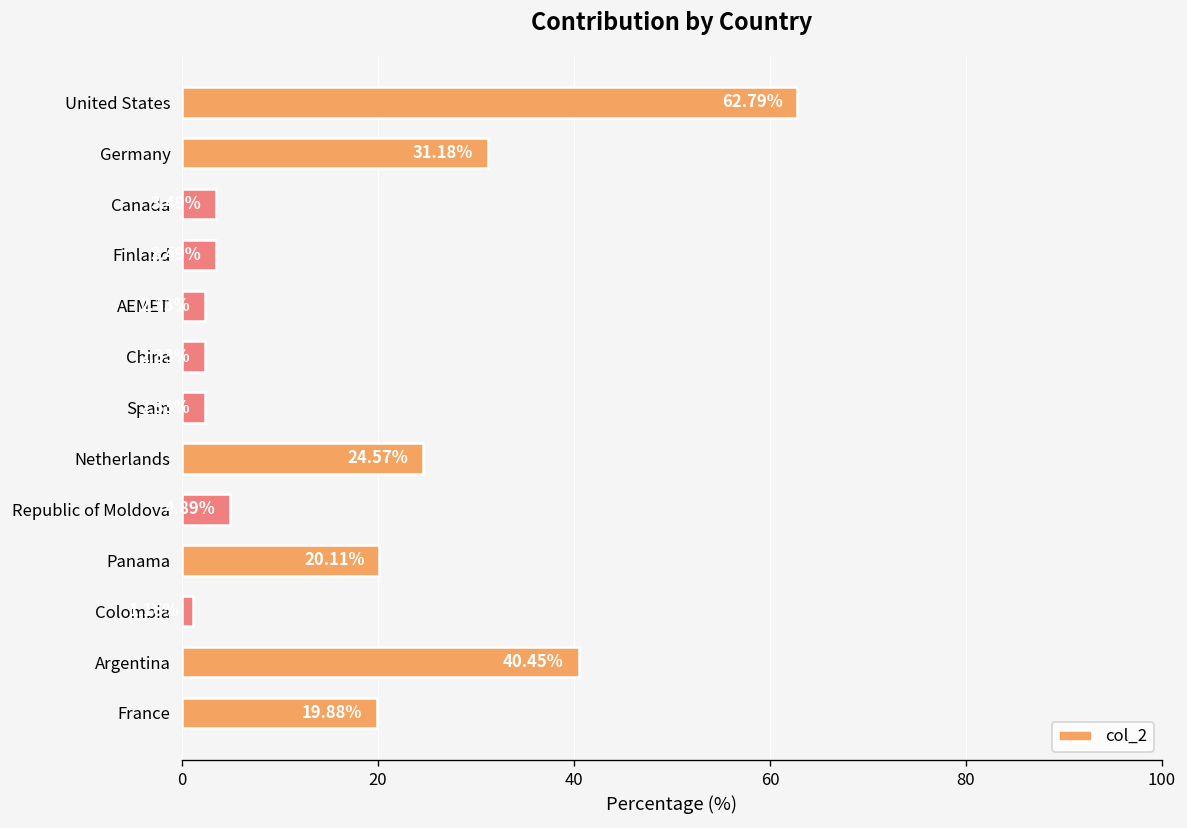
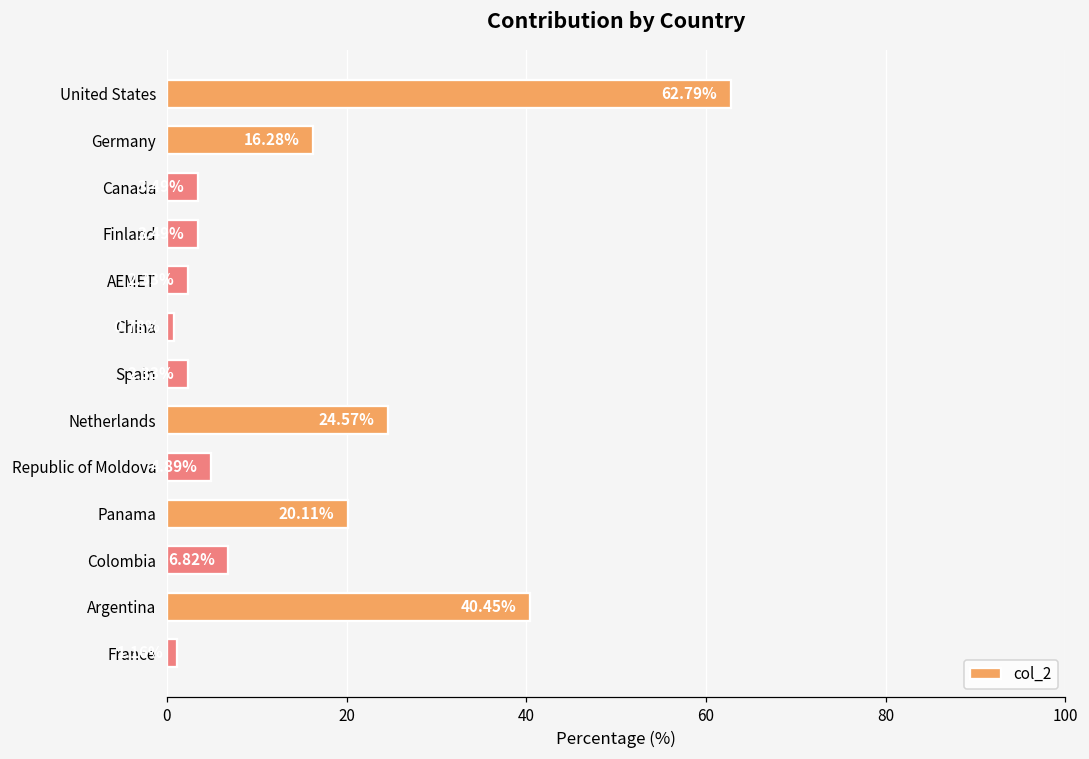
Germany: 31.18% -> 16.28%
China: 2 -> 1
Colombia: 1 -> 7
France: 20 -> 1
